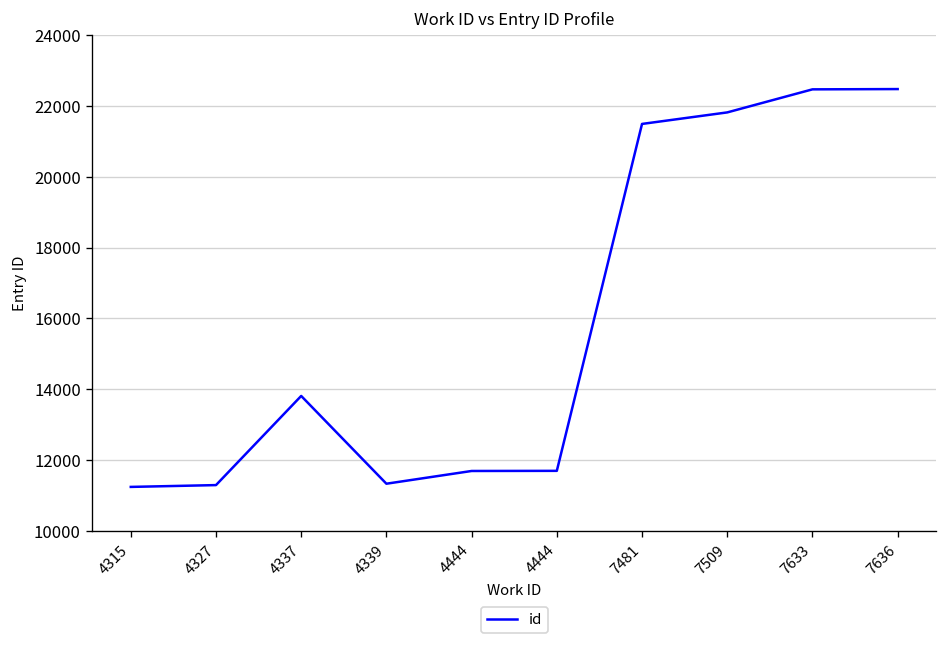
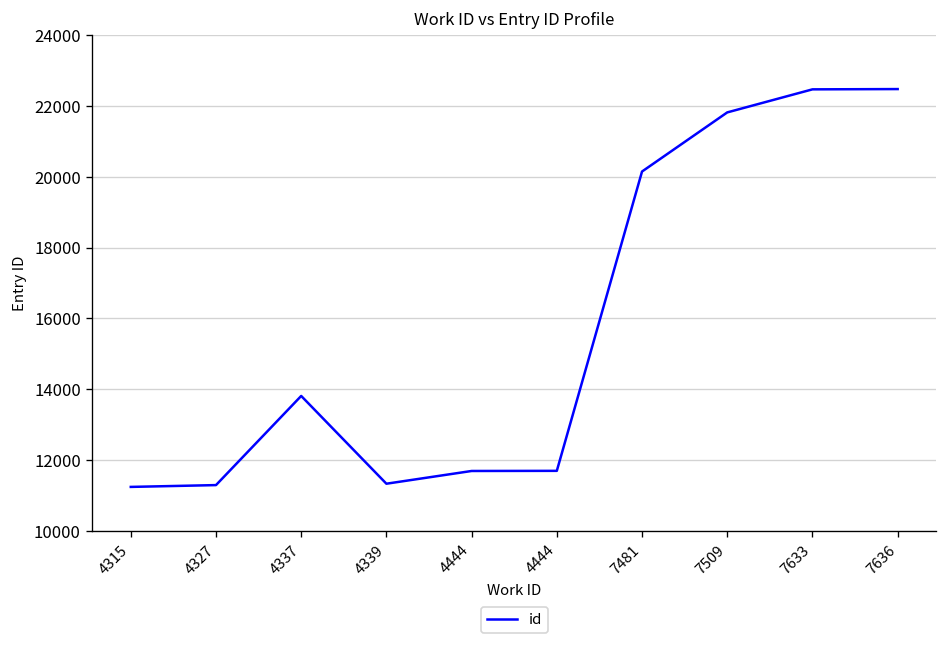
7481: 21500 -> 20100
